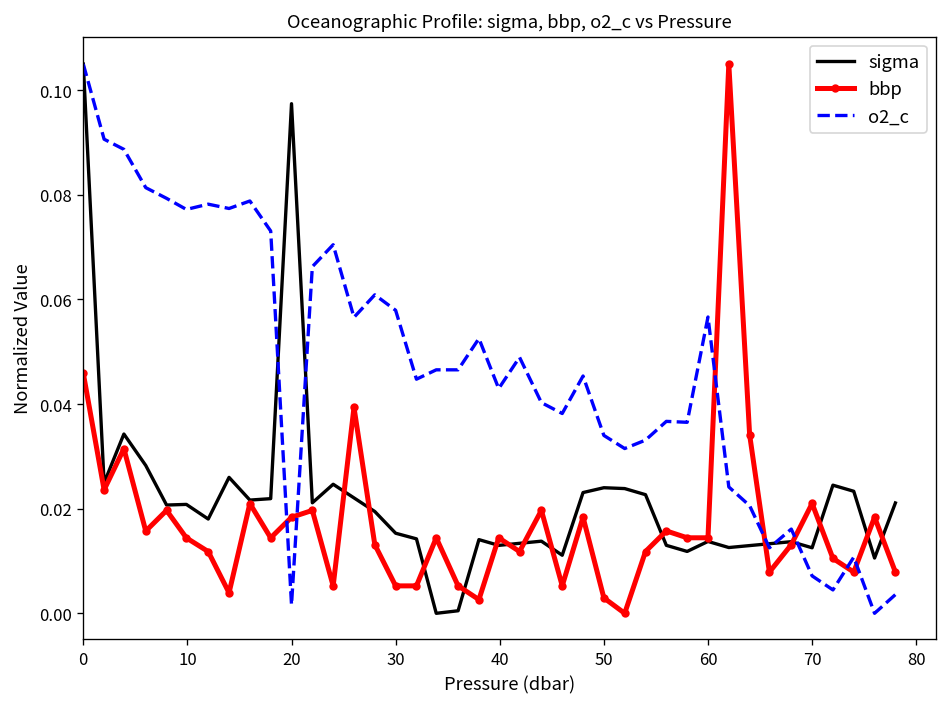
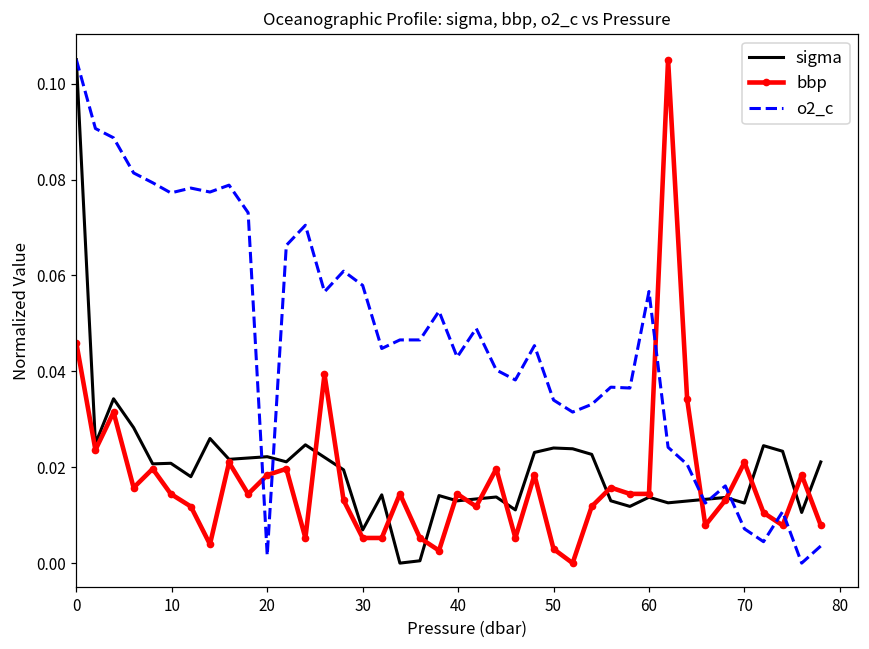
sigma, 20: 0.097 -> 0.022
sigma, 30: 0.015 -> 0.007
